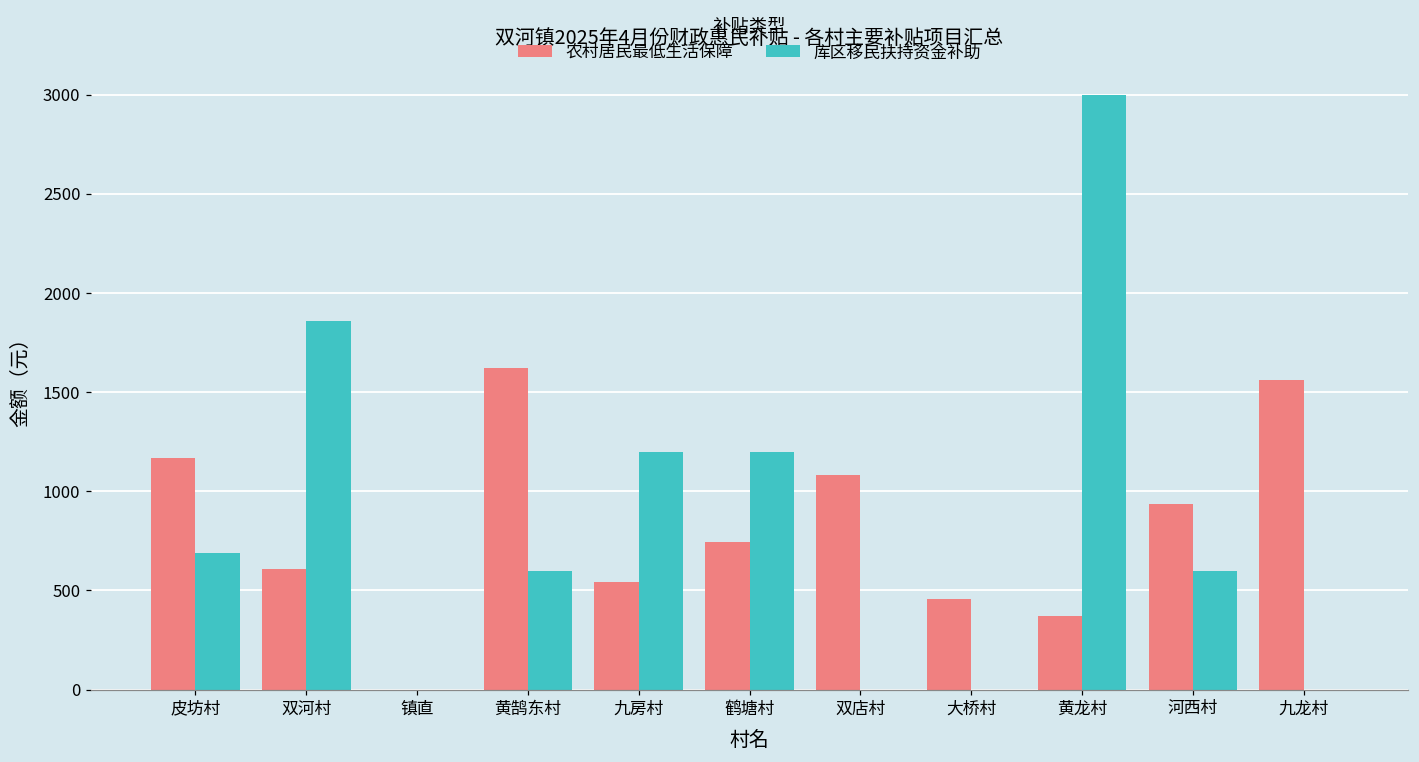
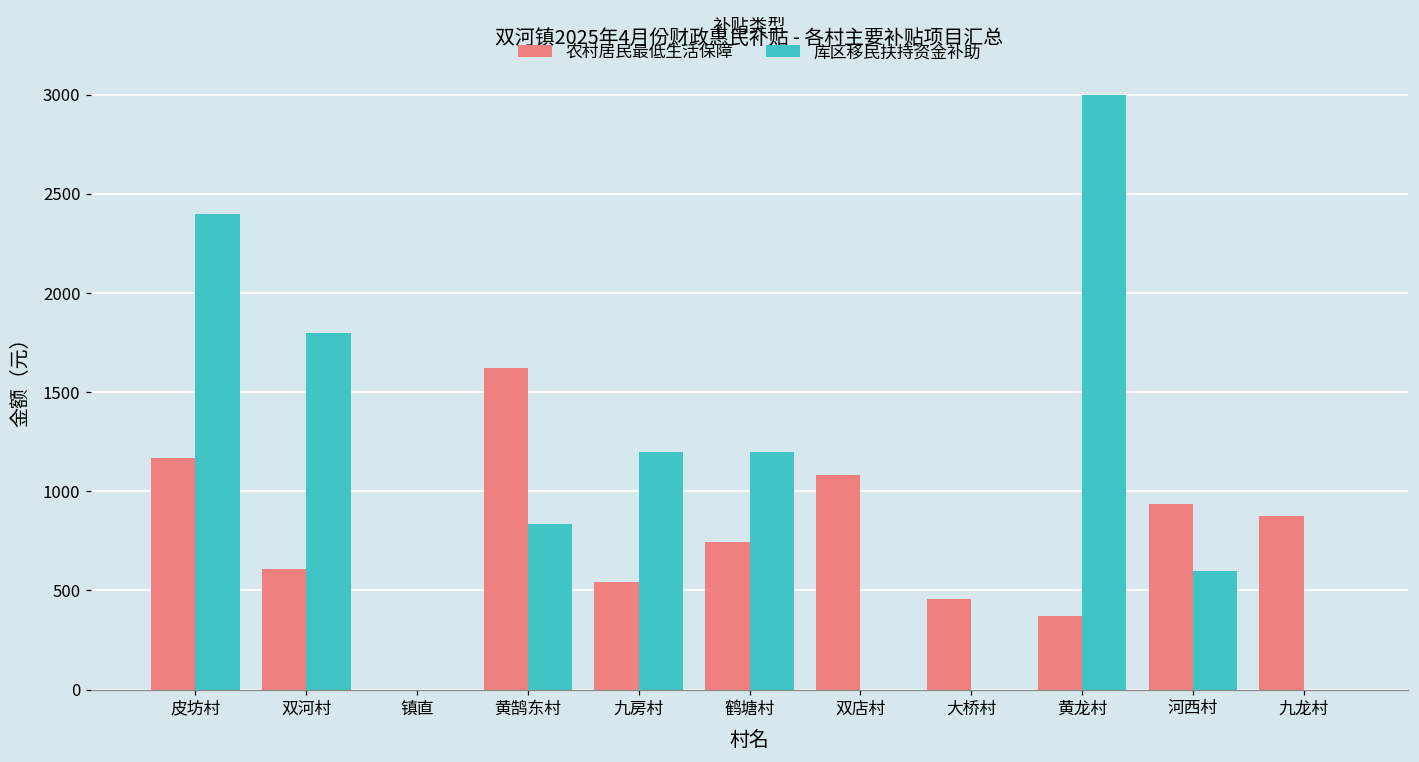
库区移民扶持资金补助, 皮坊村: 690 -> 2400
库区移民扶持资金补助, 双河村: 1860 -> 1800
库区移民扶持资金补助, 黄鹄东村: 600 -> 840
农村居民最低生活保障, 九龙村: 1560 -> 880
